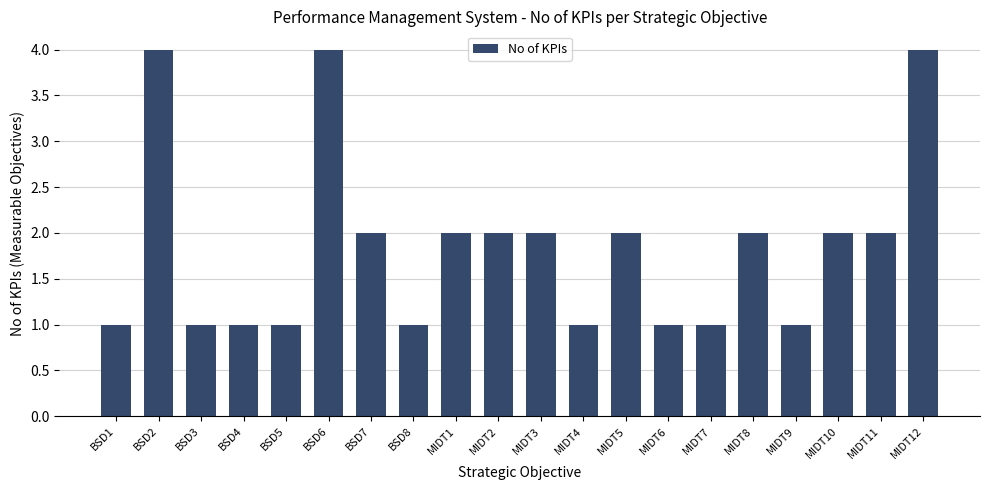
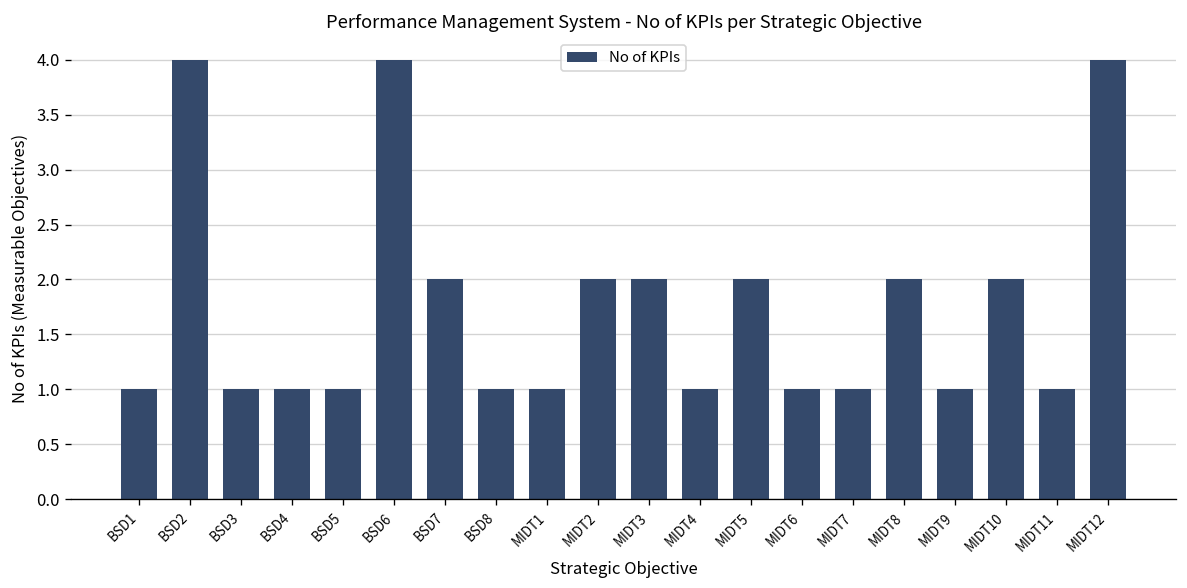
MIDT1: 2 -> 1
MIDT11: 2 -> 1
